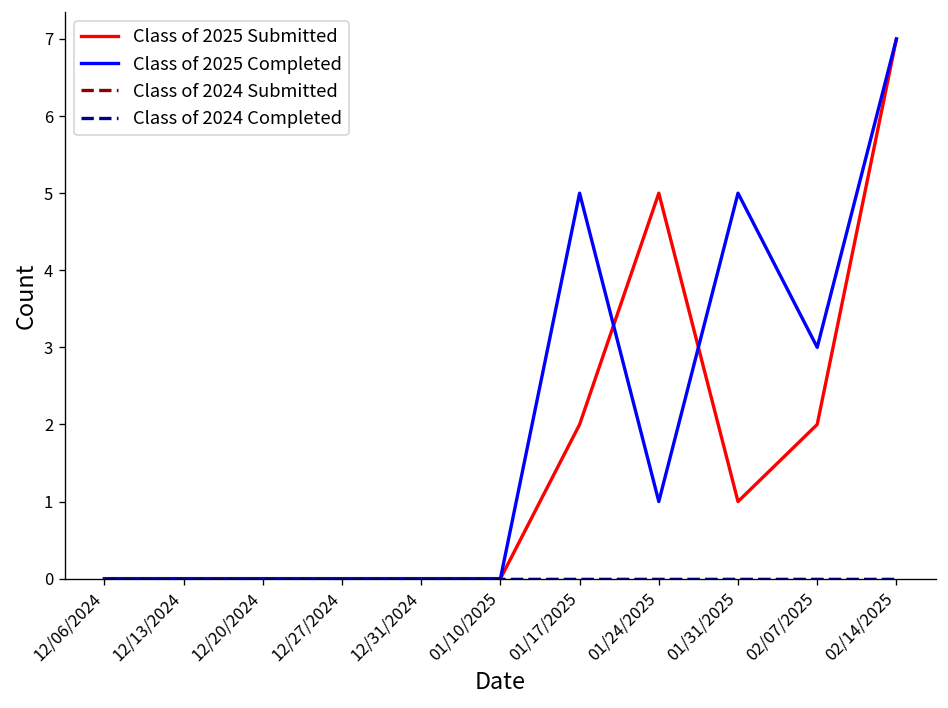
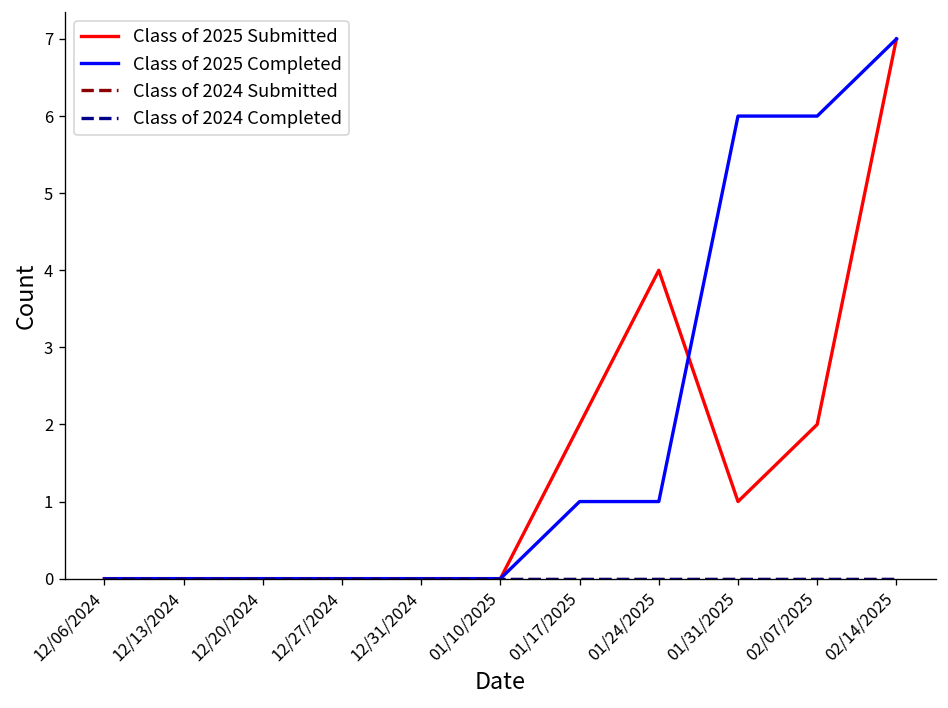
Class of 2025 Completed, 01/17/2025: 5 -> 1
Class of 2025 Submitted, 01/24/2025: 5 -> 4
Class of 2025 Completed, 01/31/2025: 5 -> 6
Class of 2025 Completed, 02/07/2025: 3 -> 6
